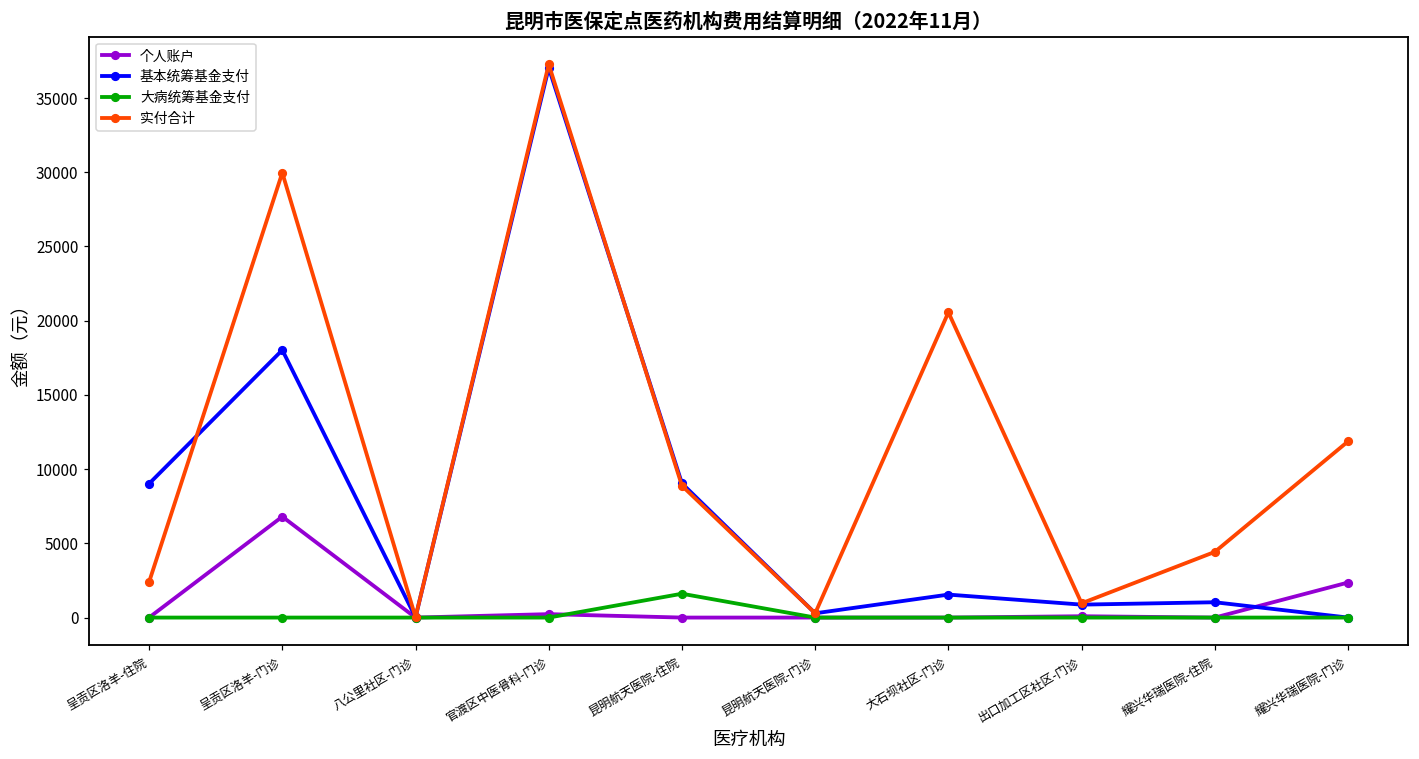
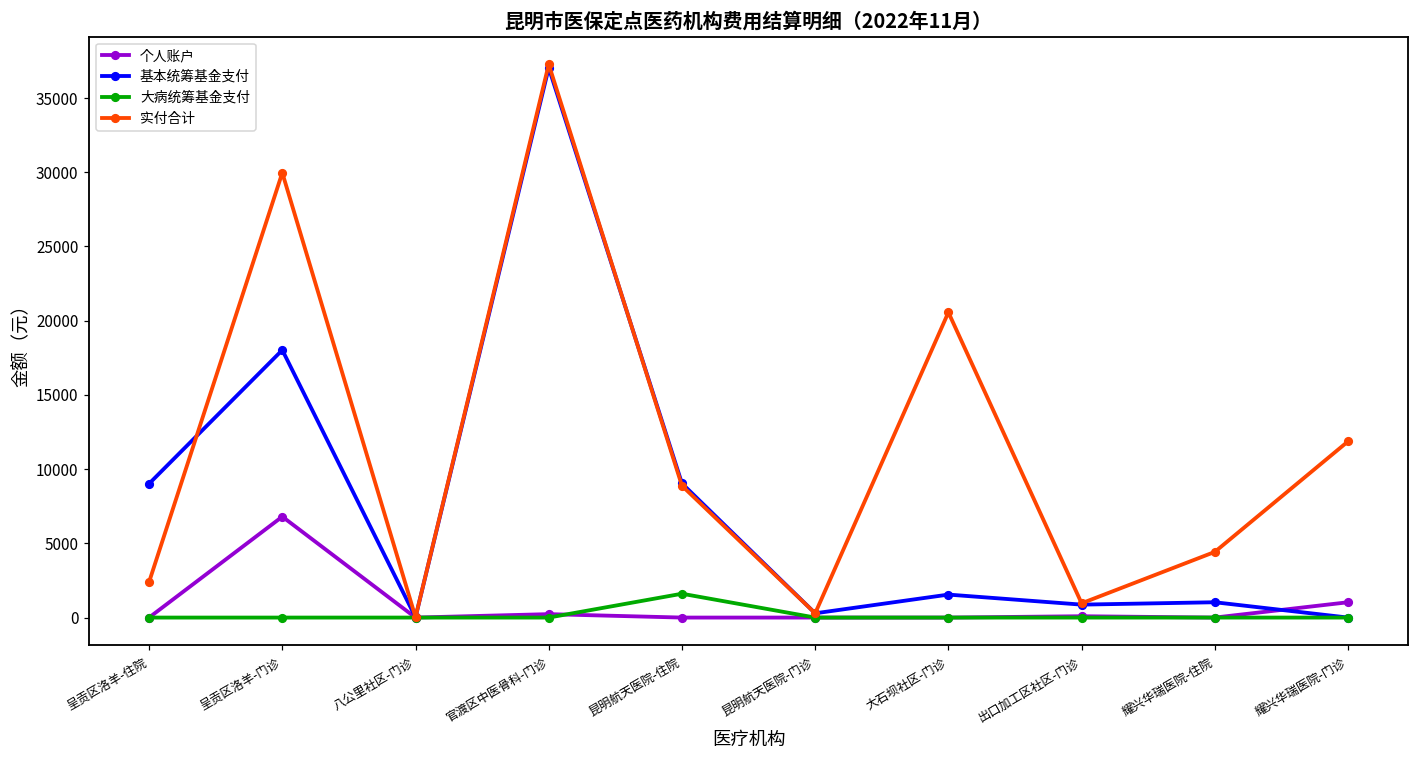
个人账户, 耀兴华瑞医院-门诊: 2400 -> 1000
